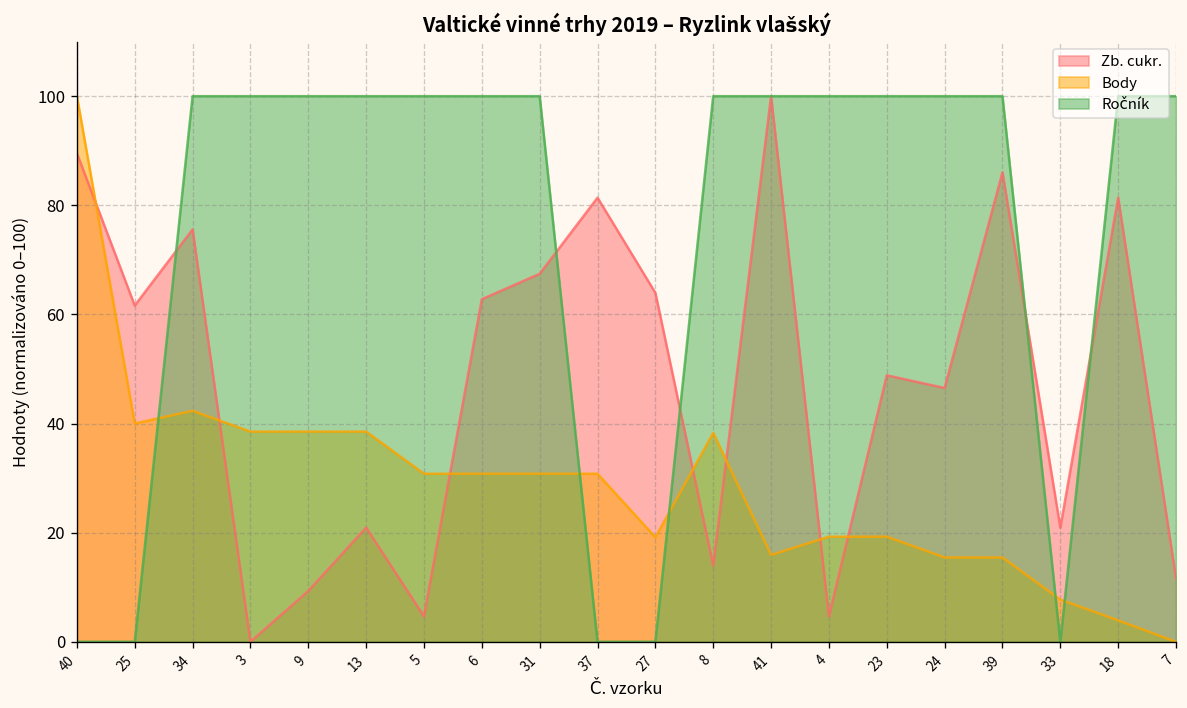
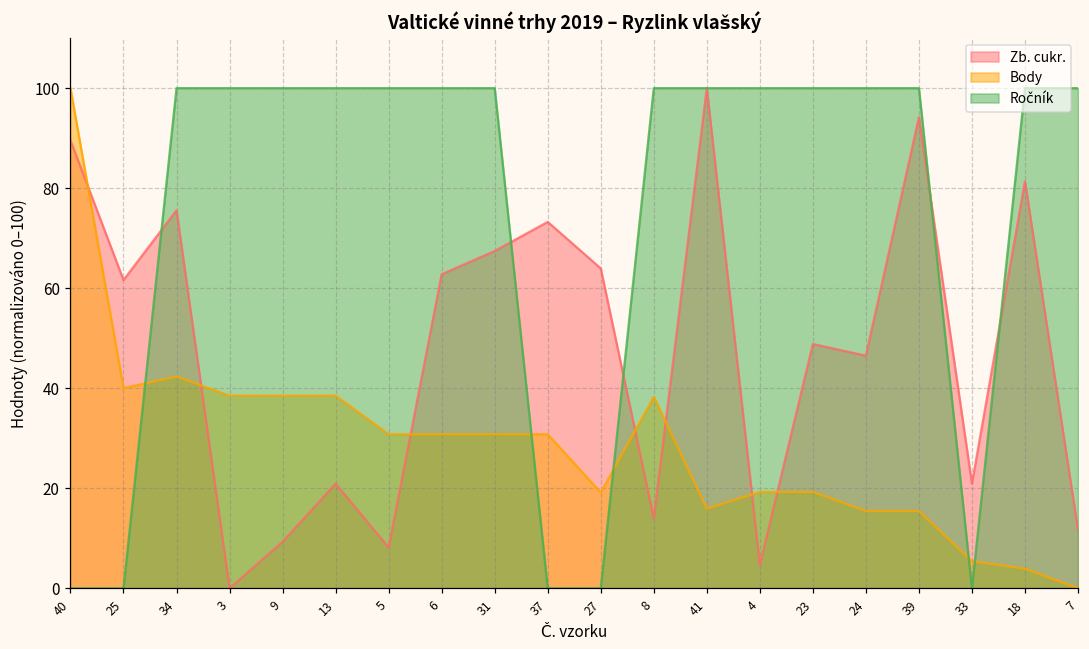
Zb. cukr., 5: 5 -> 8
Zb. cukr., 37: 81 -> 73
Zb. cukr., 39: 86 -> 94
Body, 33: 8 -> 5
